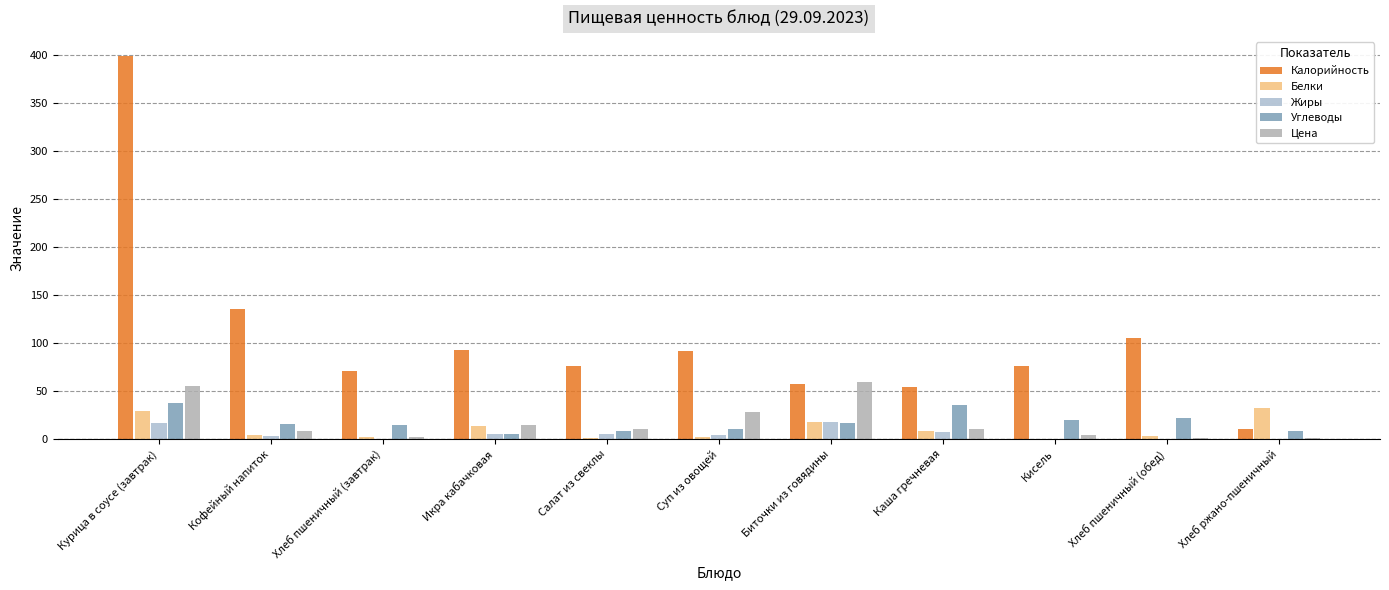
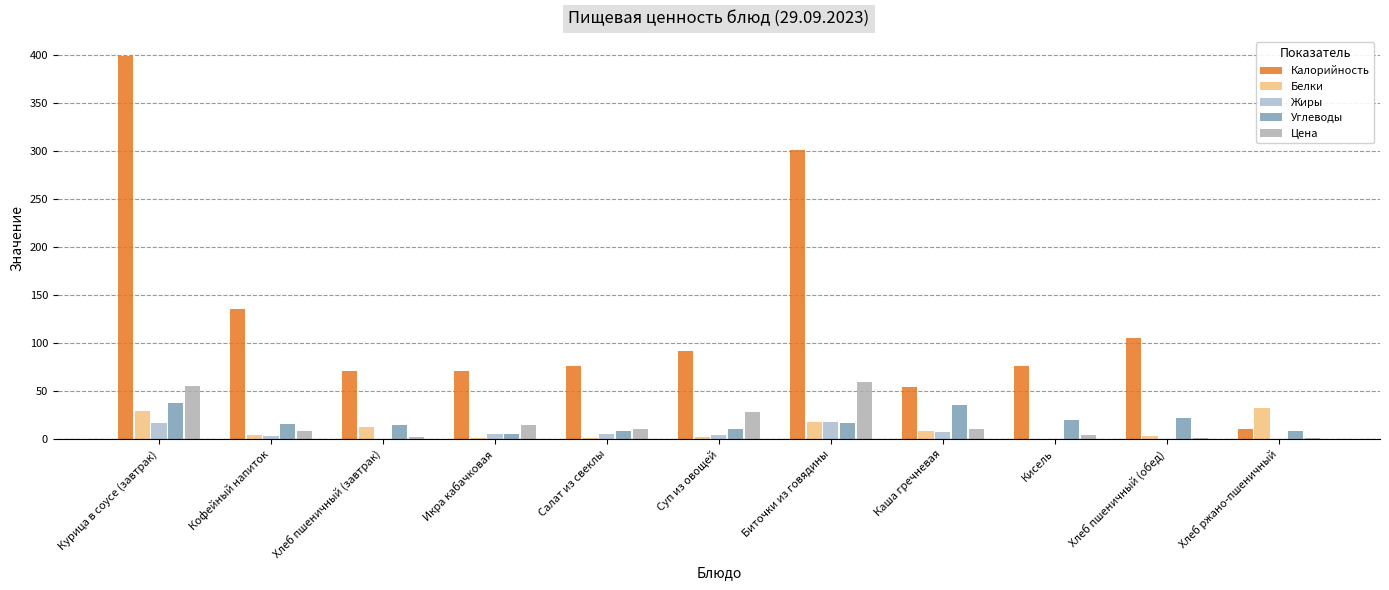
Белки, Хлеб пшеничный (завтрак): 0 -> 10
Калорийность, Икра кабачковая: 90 -> 70
Белки, Икра кабачковая: 10 -> 0
Калорийность, Биточки из говядины: 60 -> 300
